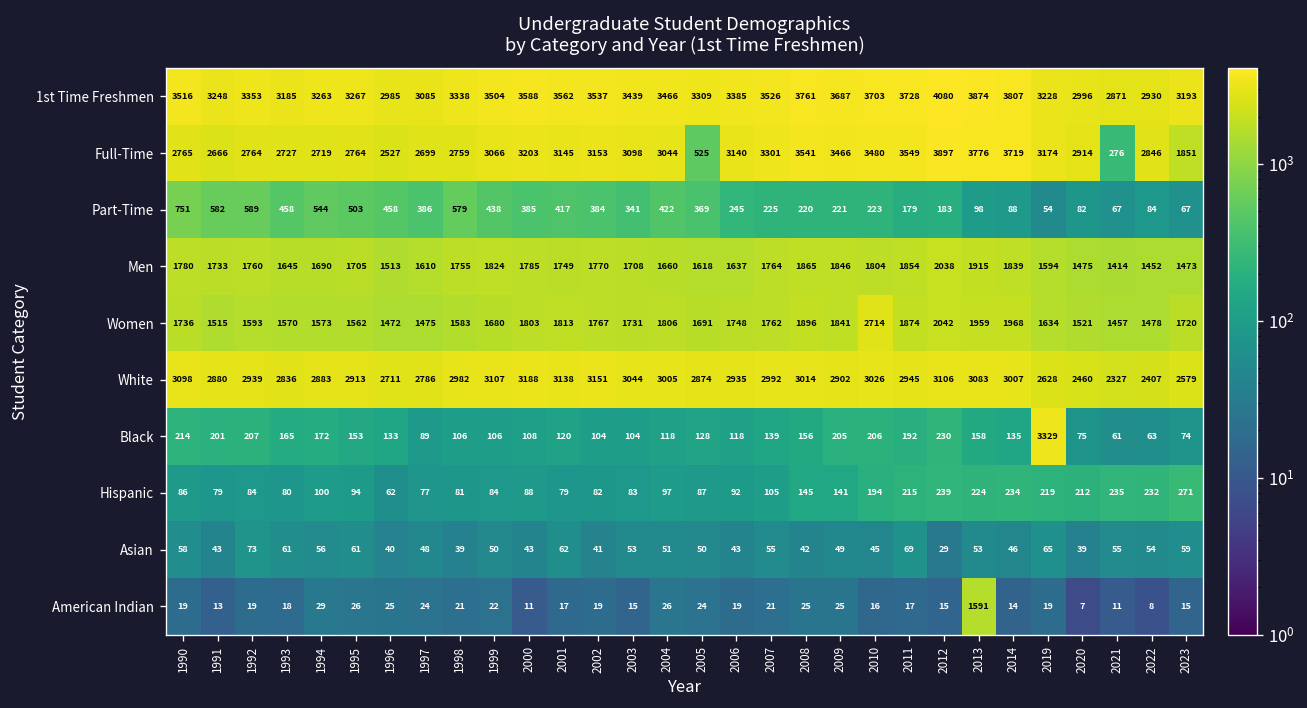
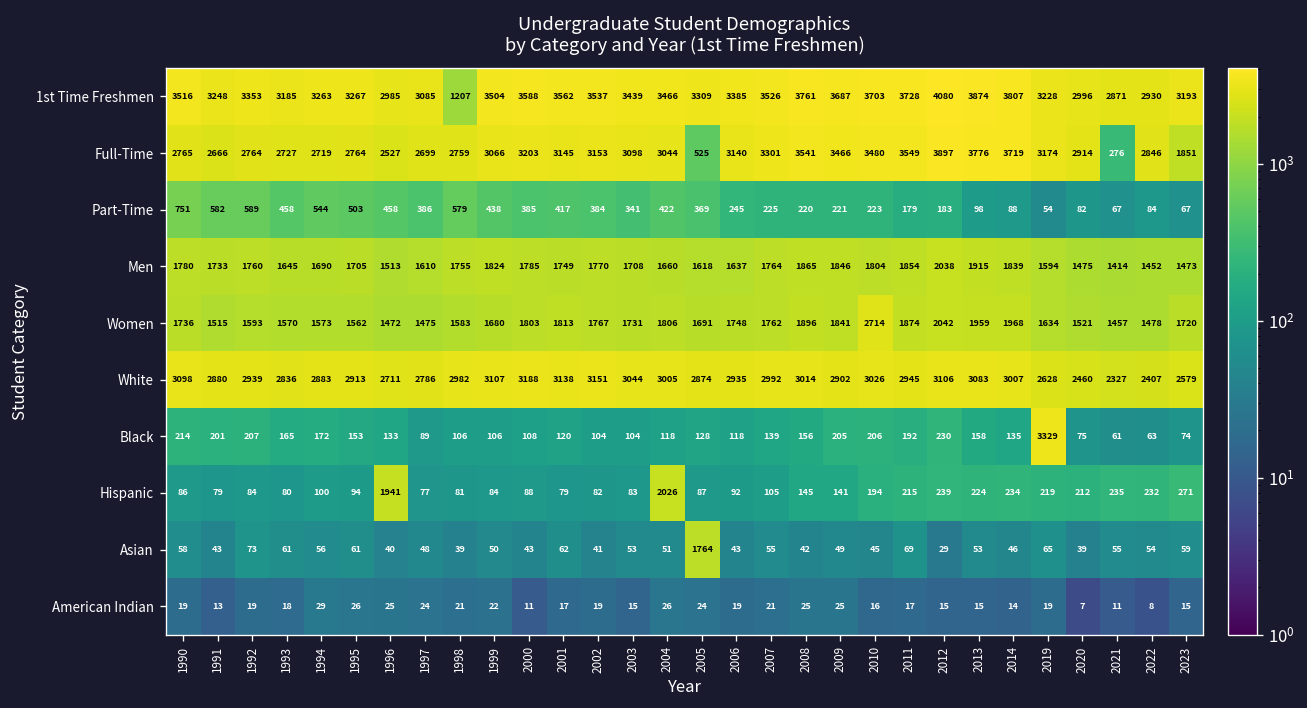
1st Time Freshmen, 1998: 3338 -> 1207
Hispanic, 1996: 62 -> 1941
Hispanic, 2004: 97 -> 2026
Asian, 2005: 50 -> 1764
American Indian, 2013: 1591 -> 15
